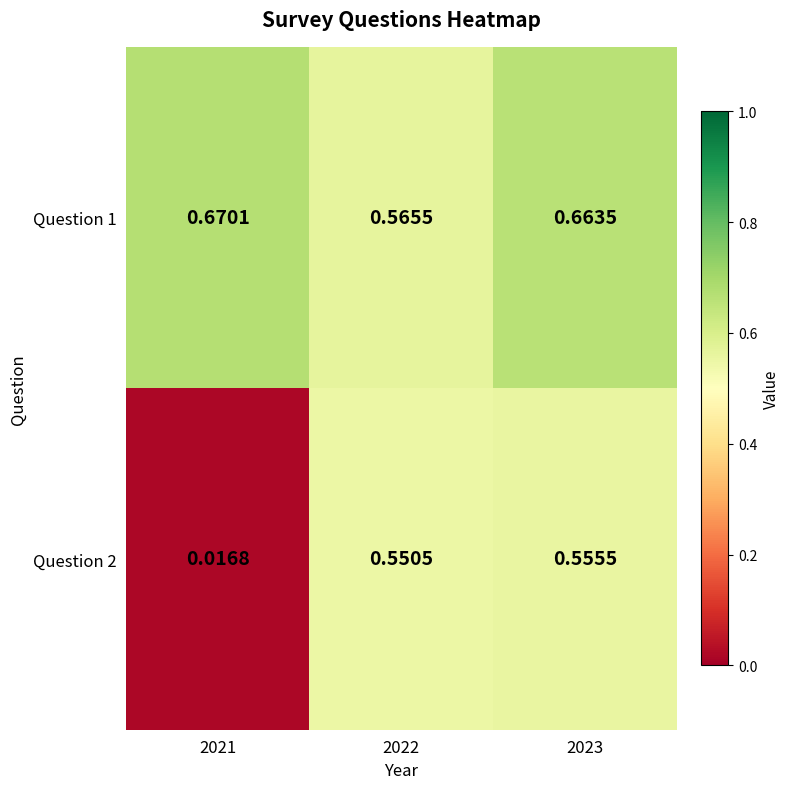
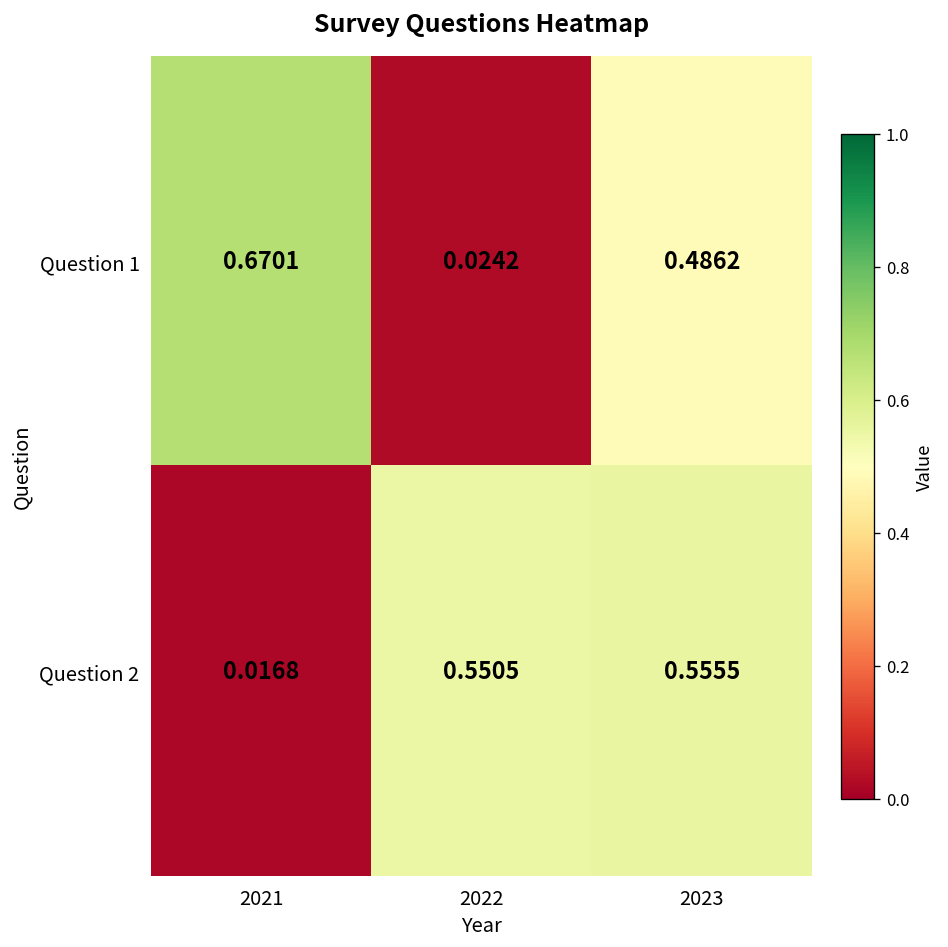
Question 1, 2022: 0.5655 -> 0.0242
Question 1, 2023: 0.6635 -> 0.4862
